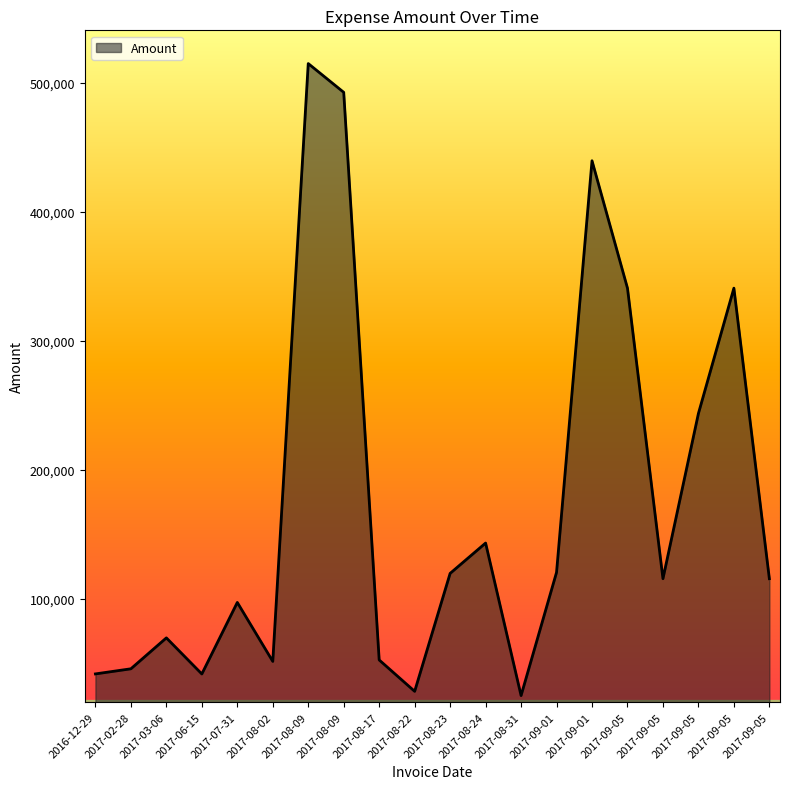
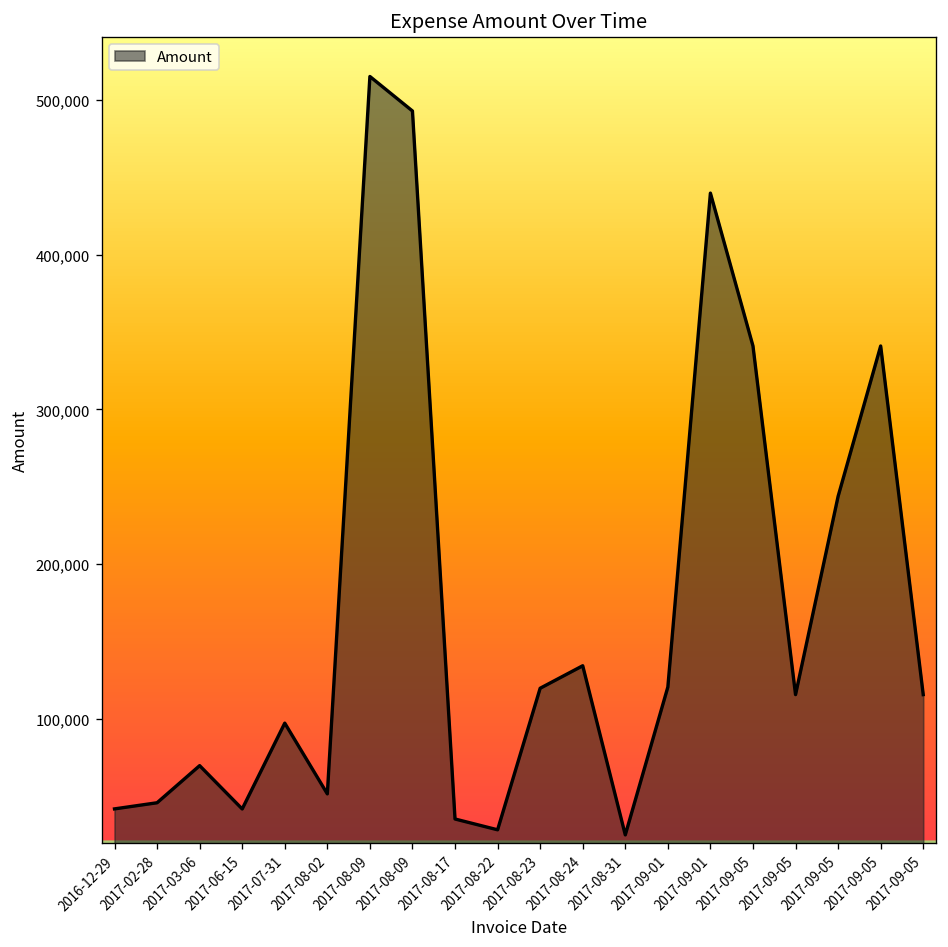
2017-08-17: 53,000 -> 35,000
2017-08-24: 143,000 -> 134,000
